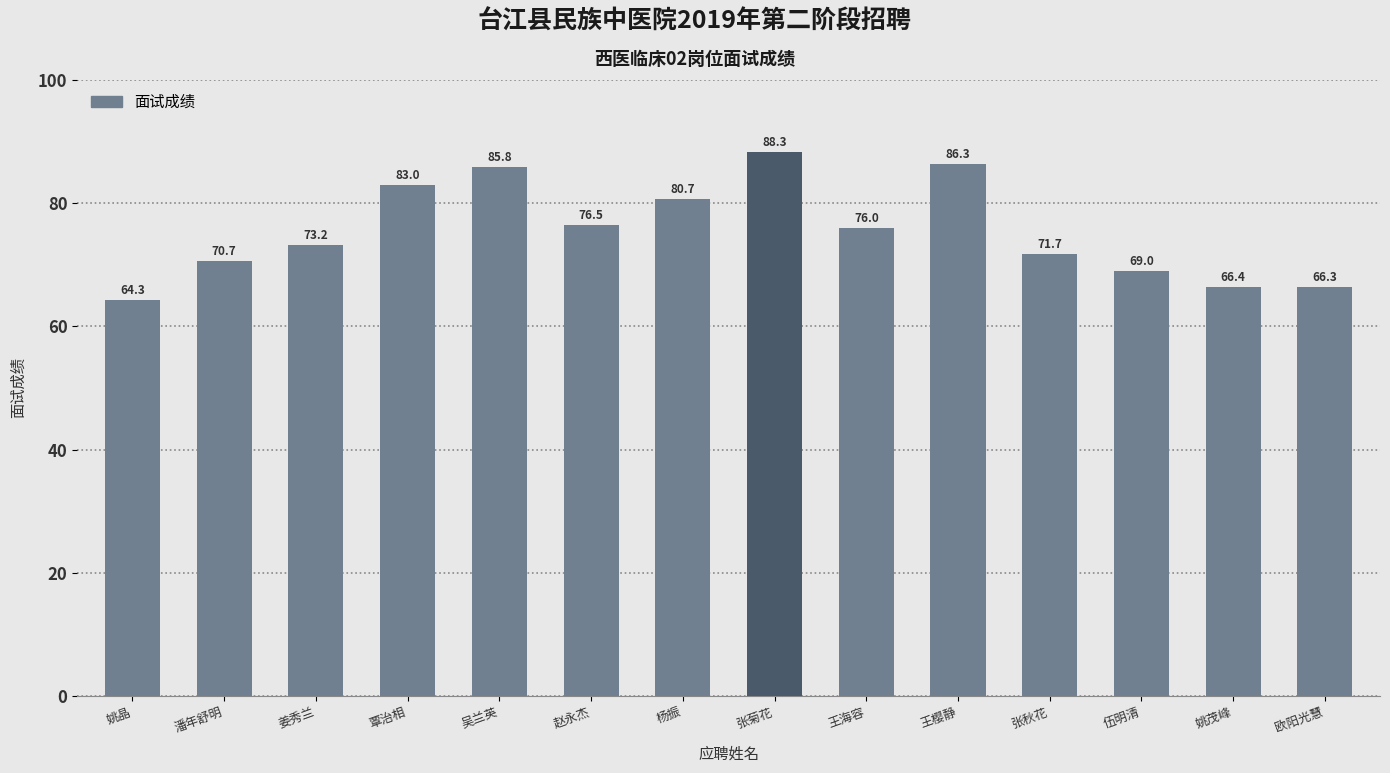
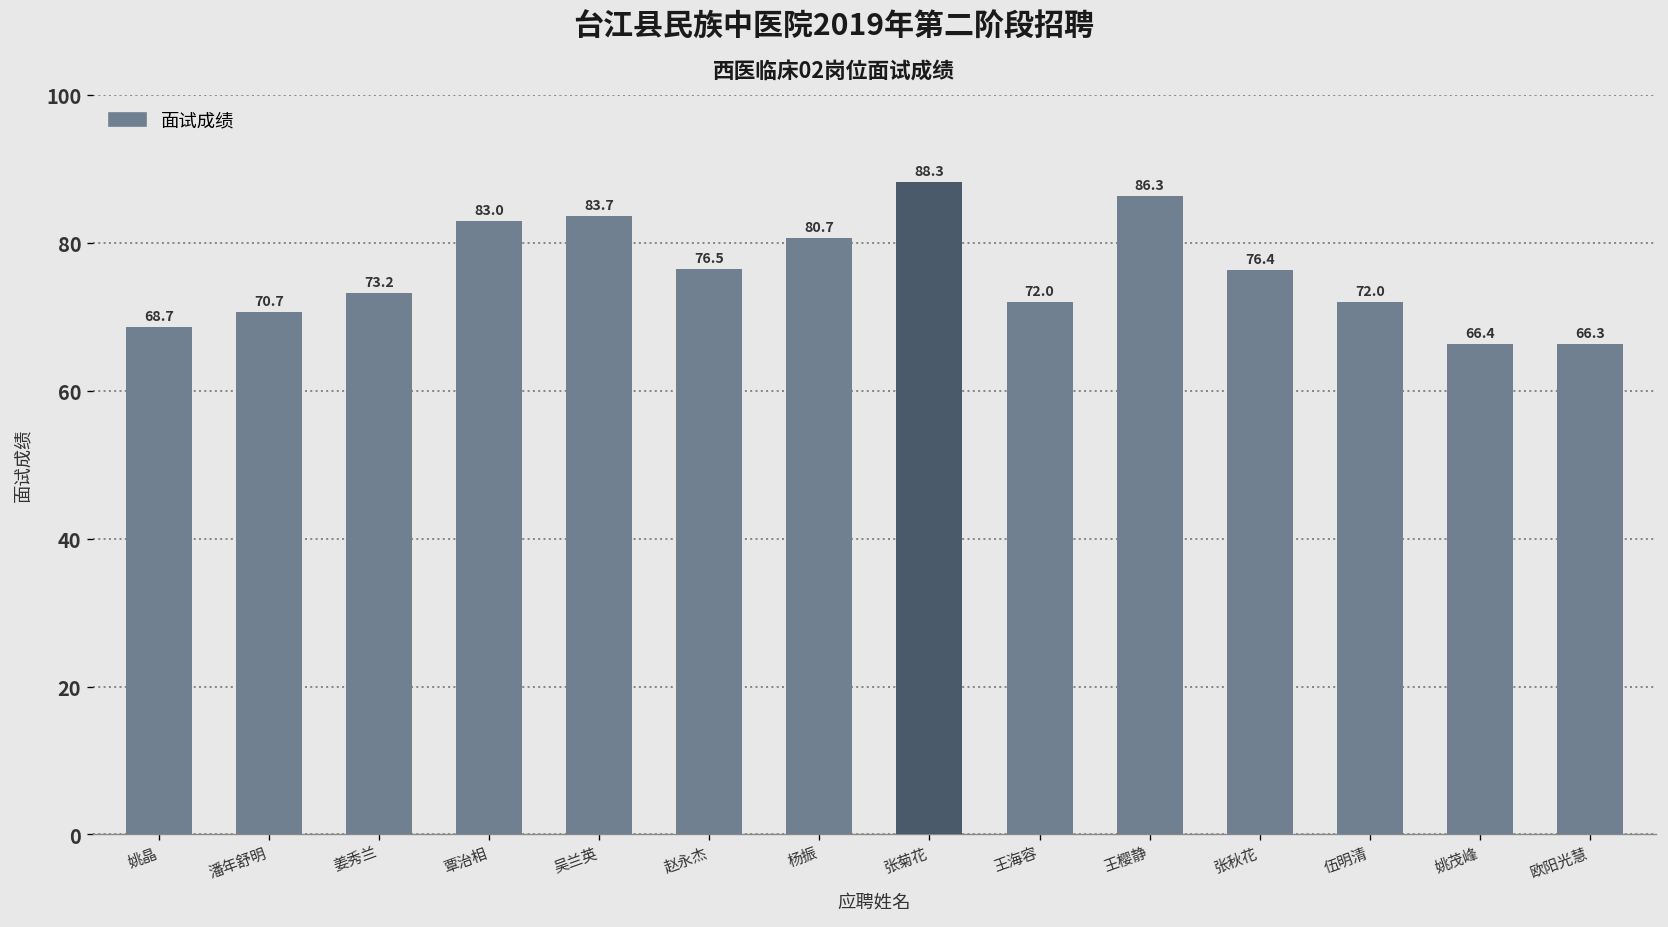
面试成绩, 姚晶: 64.3 -> 68.7
面试成绩, 吴兰英: 85.8 -> 83.7
面试成绩, 王海容: 76.0 -> 72.0
面试成绩, 张秋花: 71.7 -> 76.4
面试成绩, 伍明清: 69.0 -> 72.0
